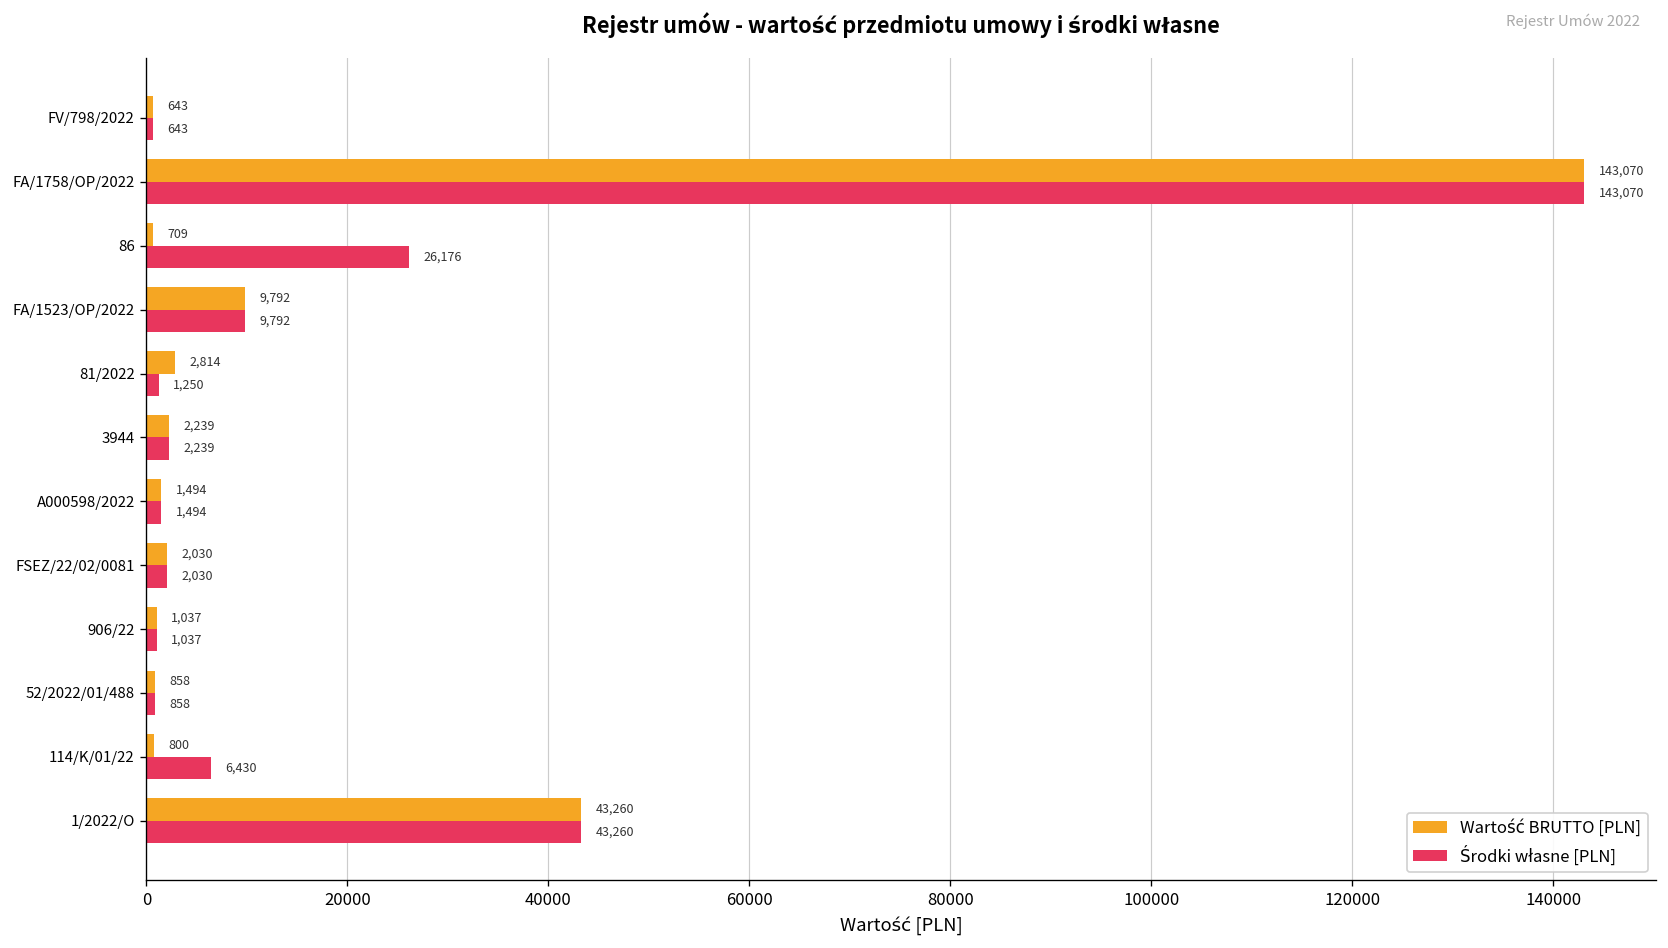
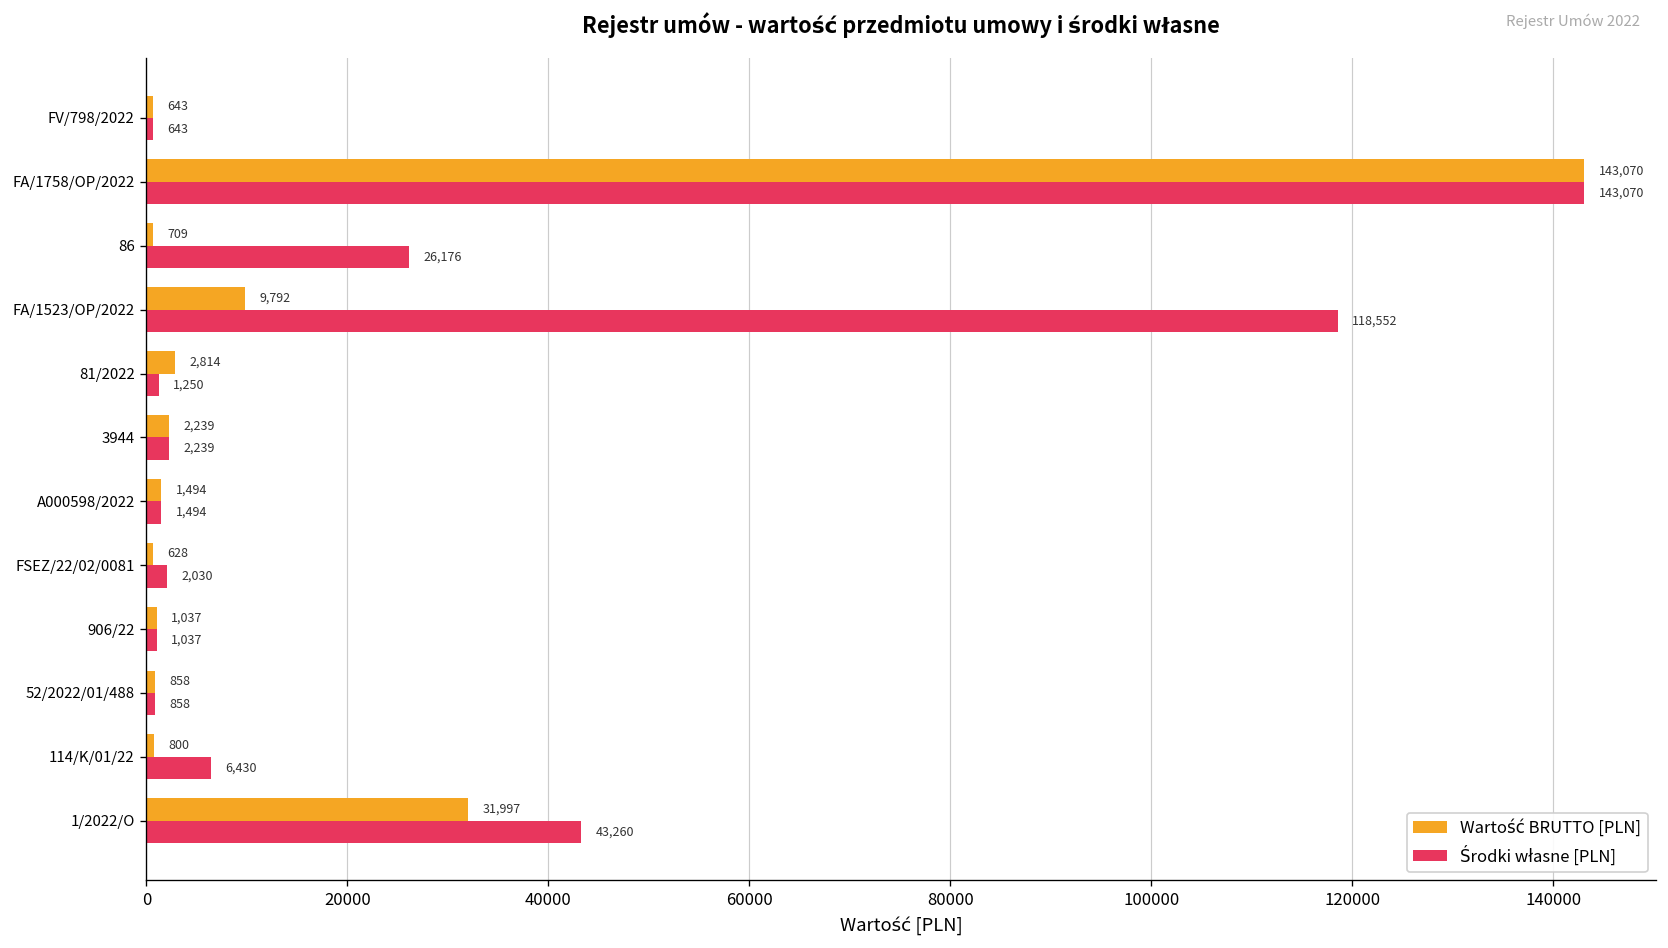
Środki własne [PLN], FA/1523/OP/2022: 9,792 -> 118,552
Wartość BRUTTO [PLN], FSEZ/22/02/0081: 2,030 -> 628
Wartość BRUTTO [PLN], 1/2022/O: 43,260 -> 31,997
